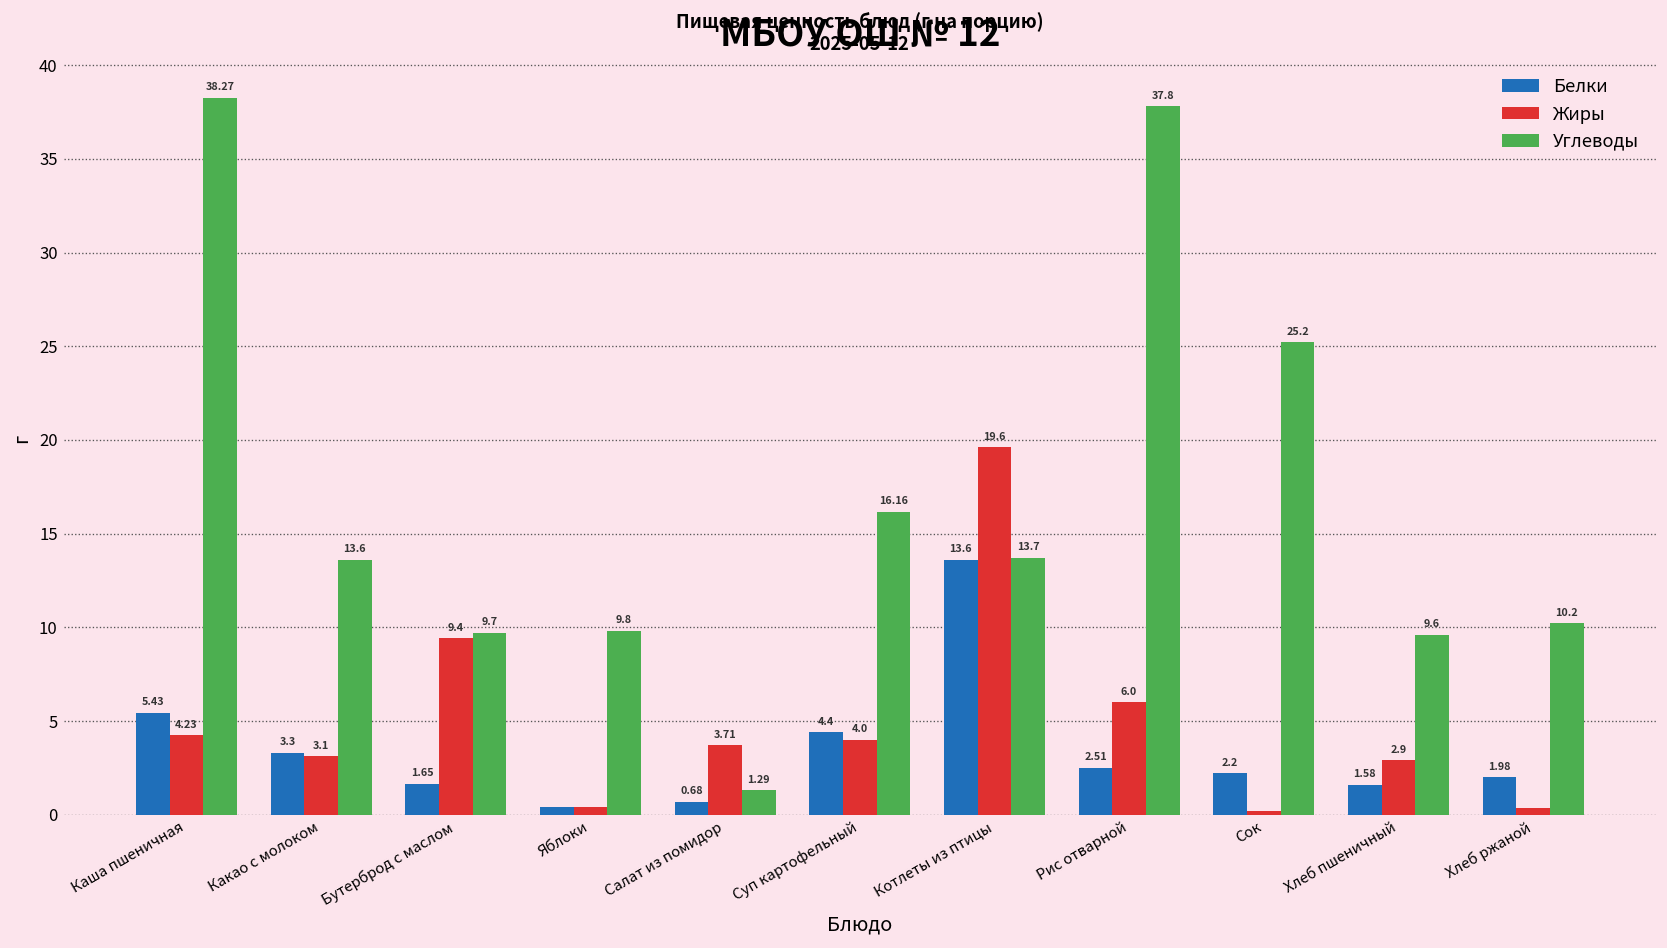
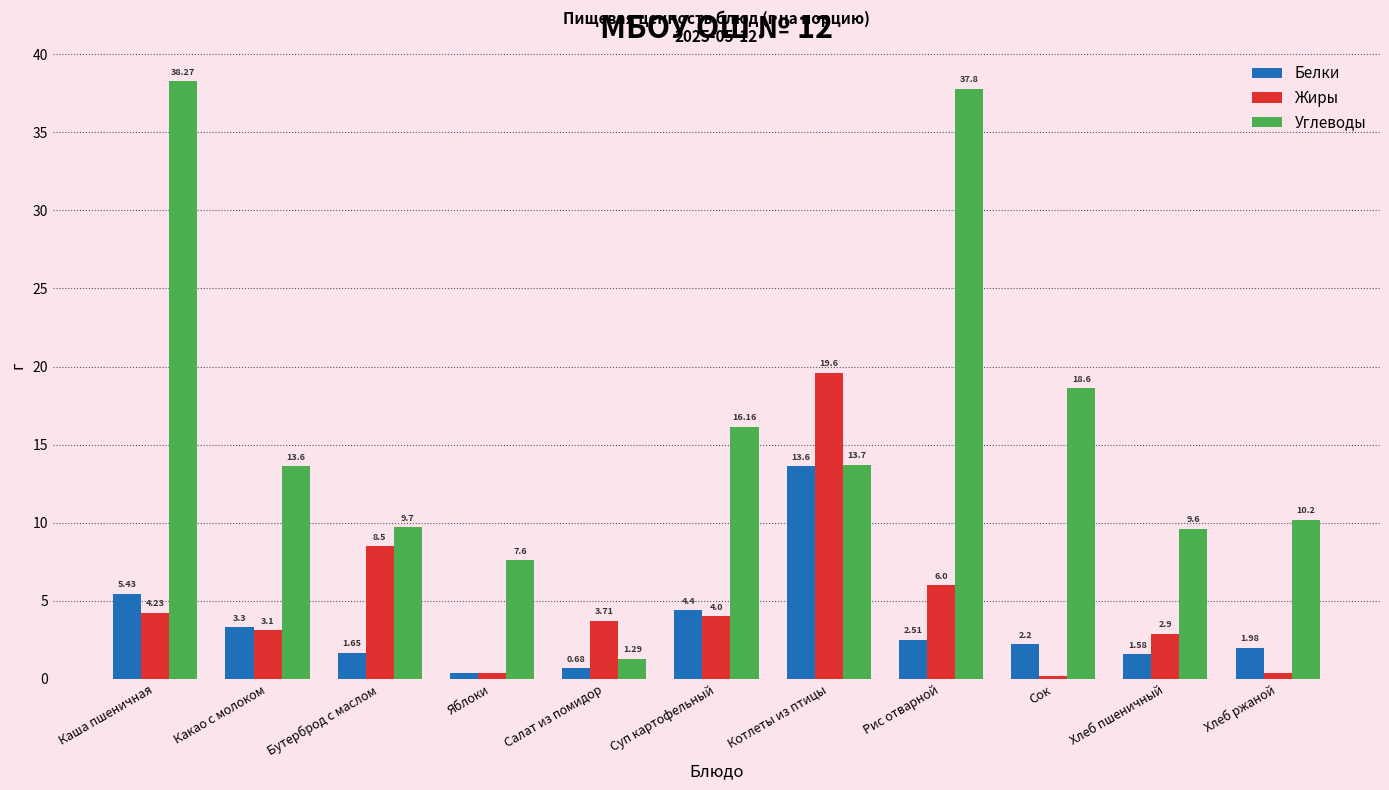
Жиры, Бутерброд с маслом: 9.4 -> 8.5
Углеводы, Яблоки: 9.8 -> 7.6
Углеводы, Сок: 25.2 -> 18.6
